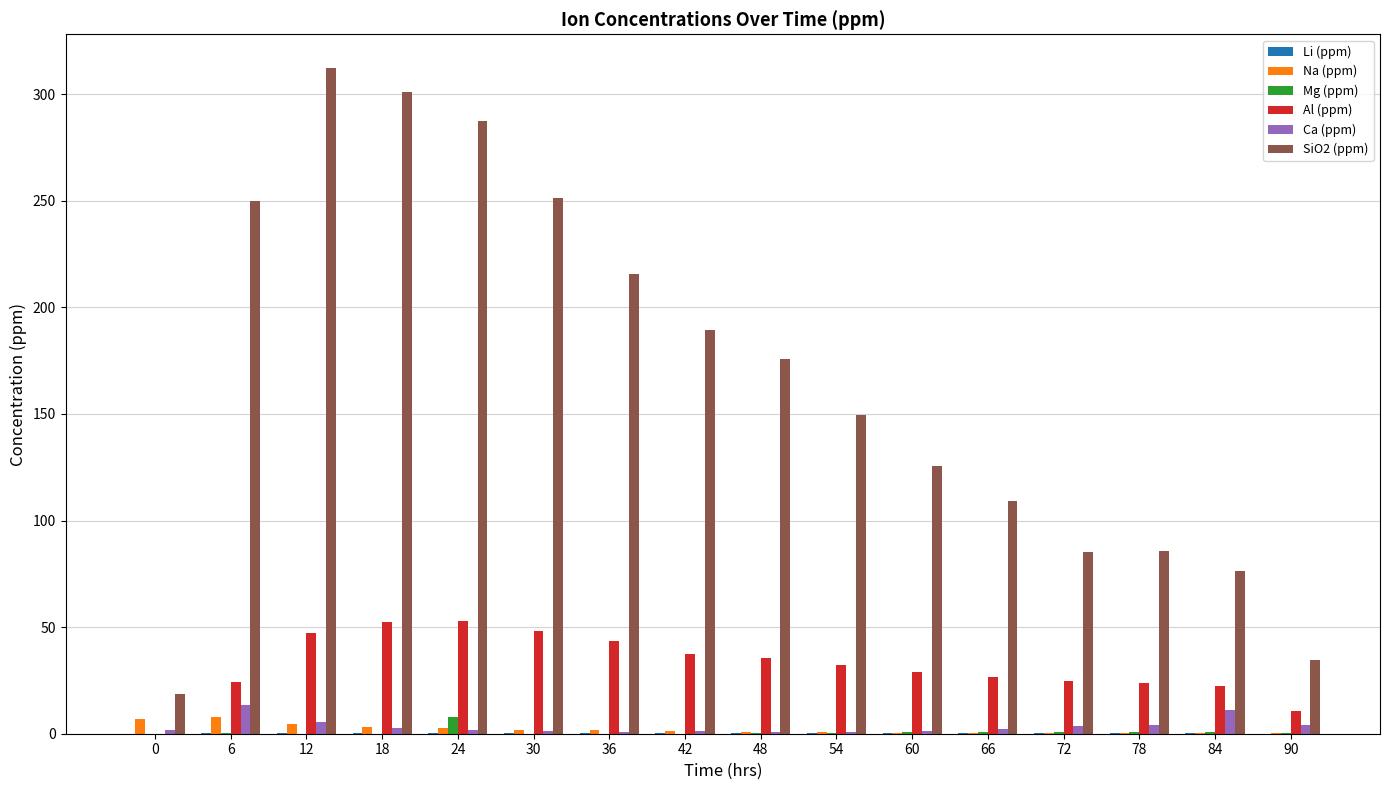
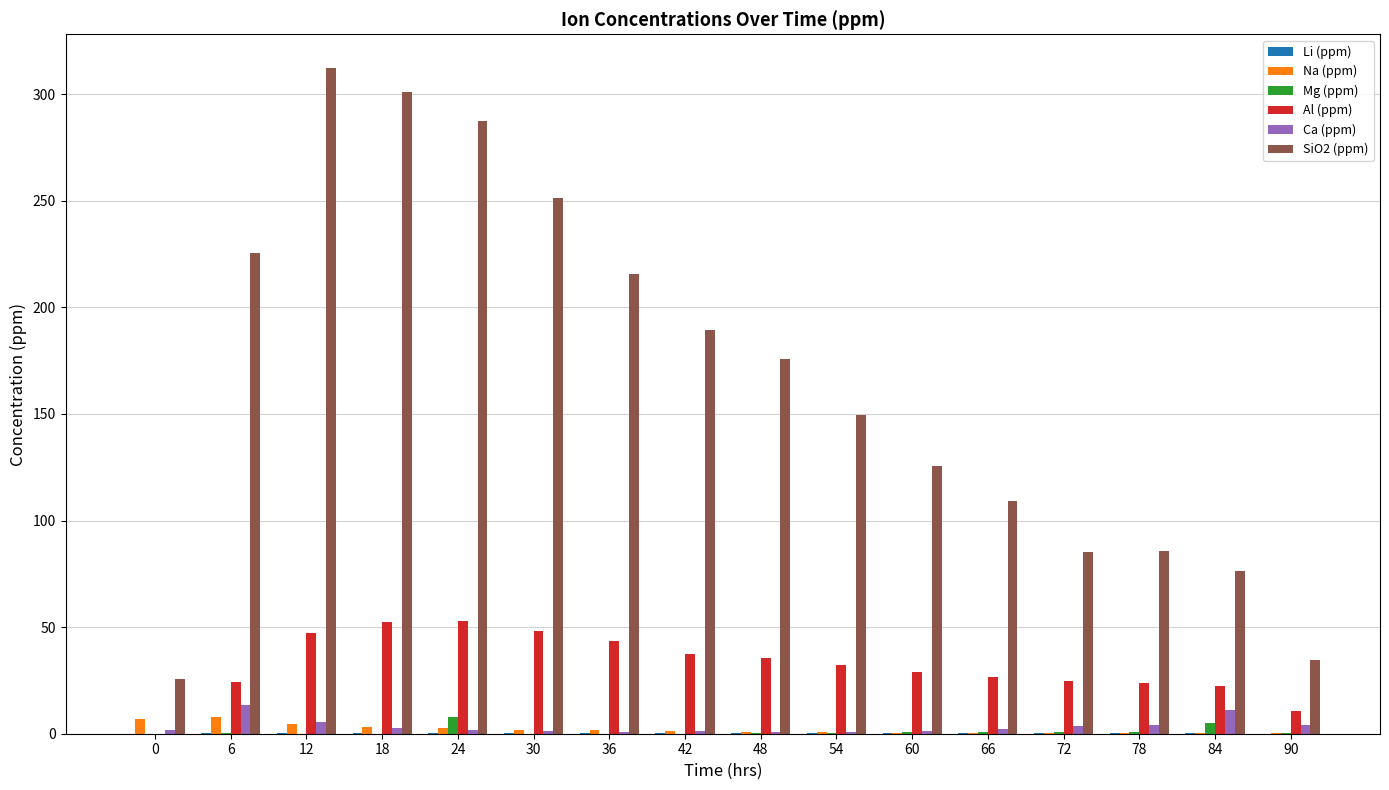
SiO2 (ppm), 0: 19 -> 26
SiO2 (ppm), 6: 250 -> 225
Mg (ppm), 84: 1 -> 5
